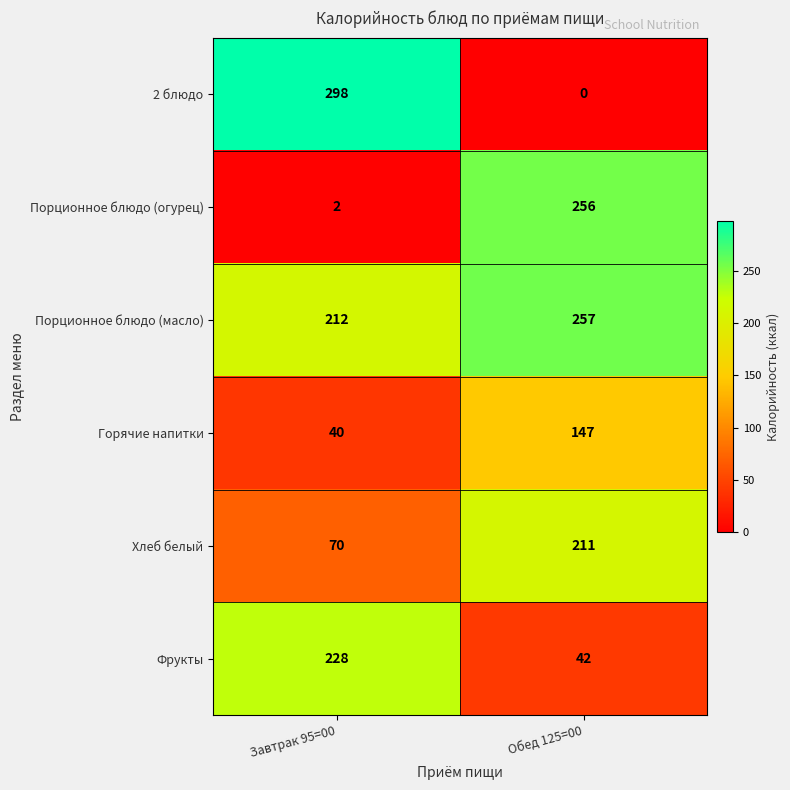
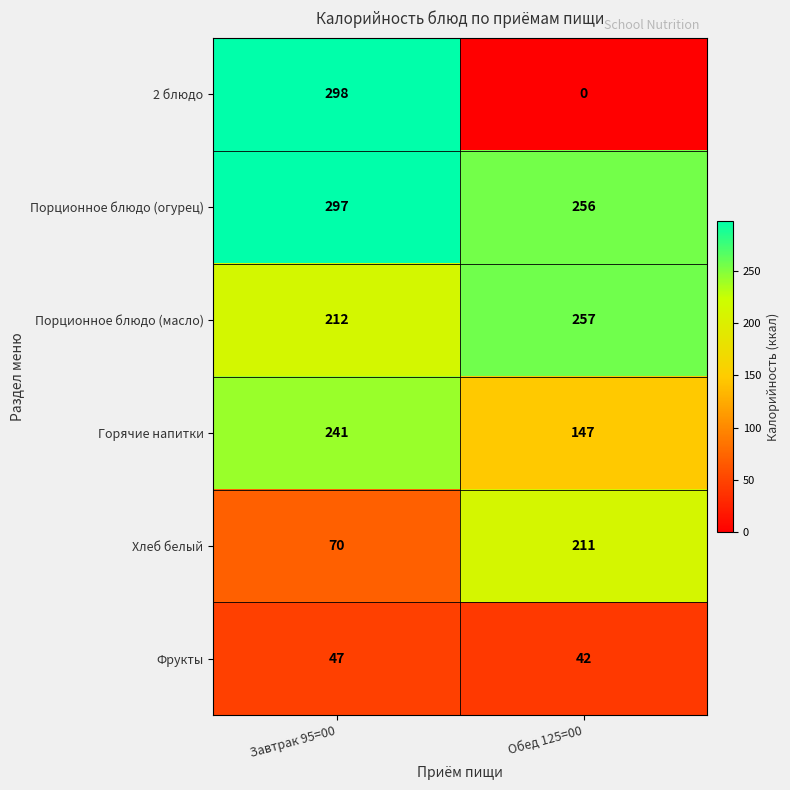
Порционное блюдо (огурец), Завтрак 95=00: 2 -> 297
Горячие напитки, Завтрак 95=00: 40 -> 241
Фрукты, Завтрак 95=00: 228 -> 47
